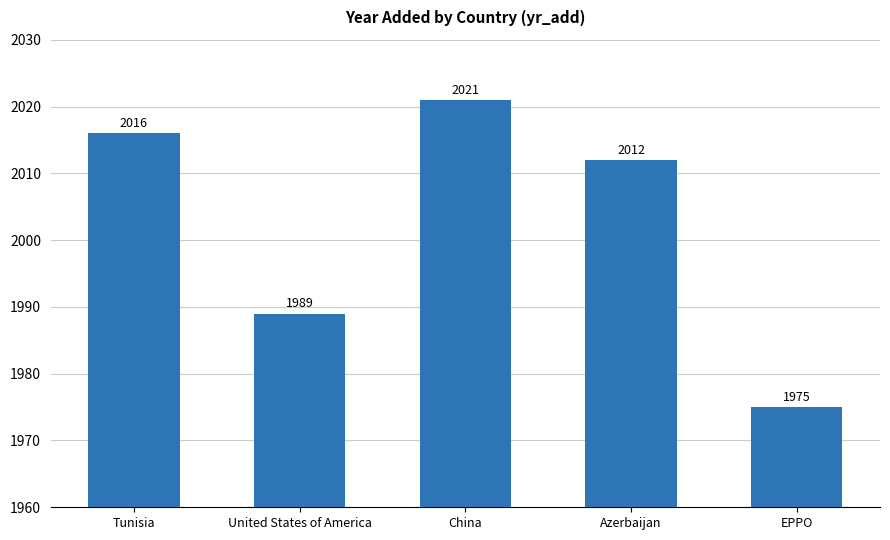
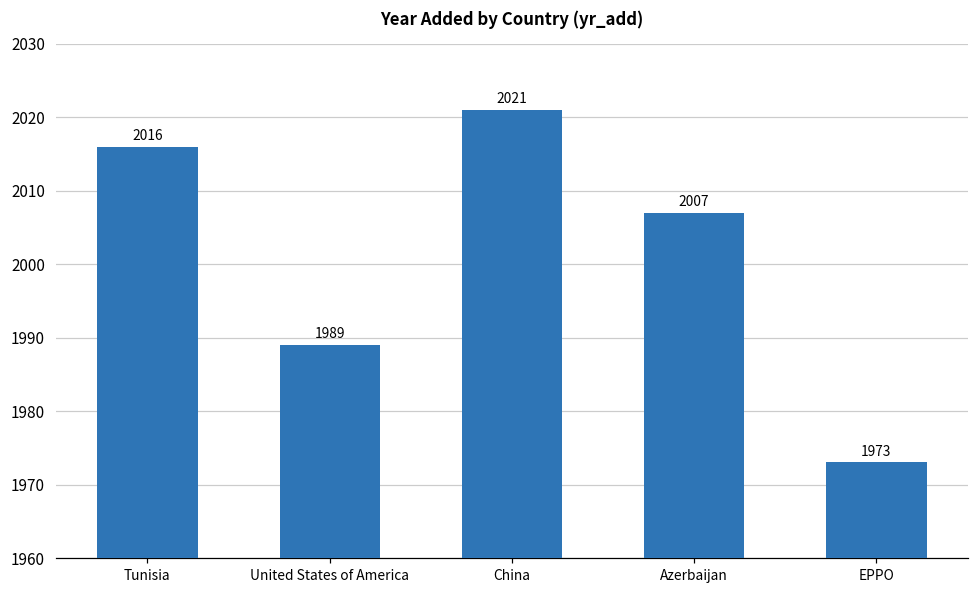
Azerbaijan: 2012 -> 2007
EPPO: 1975 -> 1973
